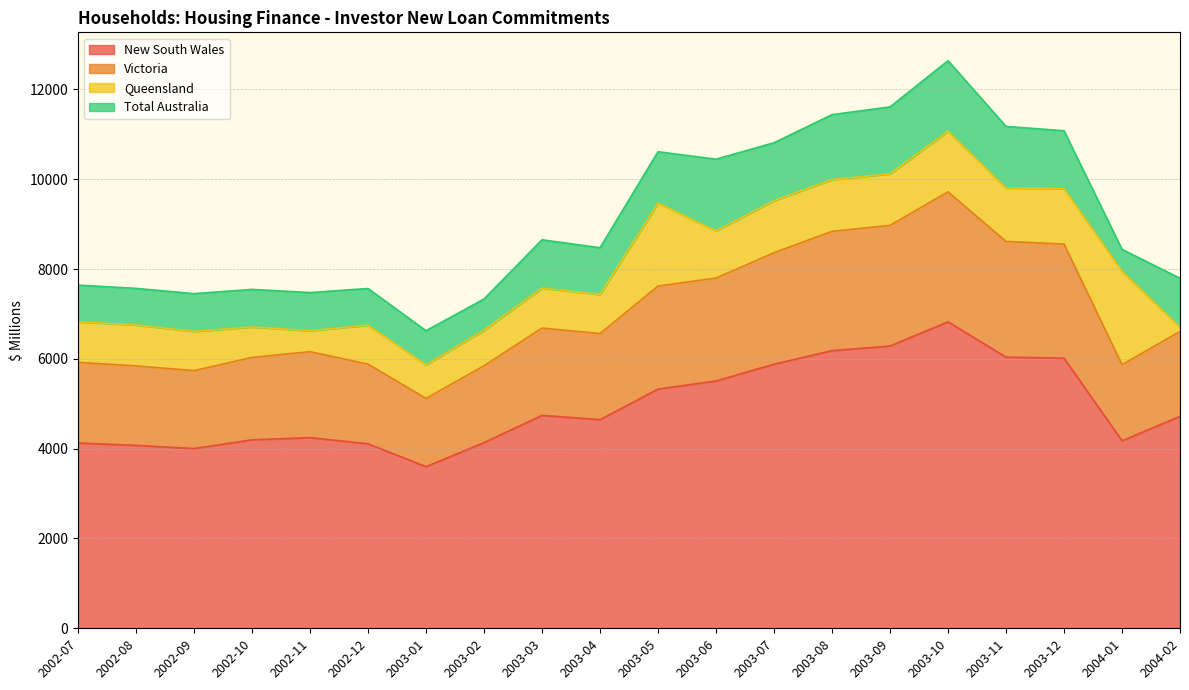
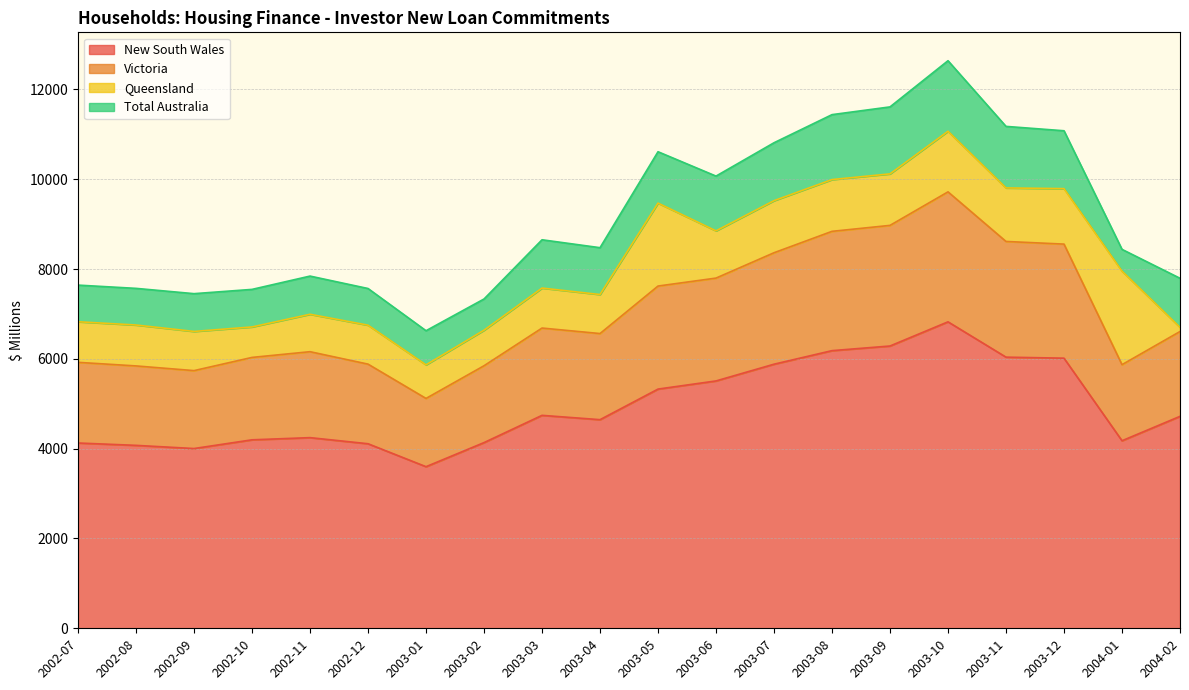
Queensland, 2002-11: 500 -> 800
Total Australia, 2003-06: 1600 -> 1200
